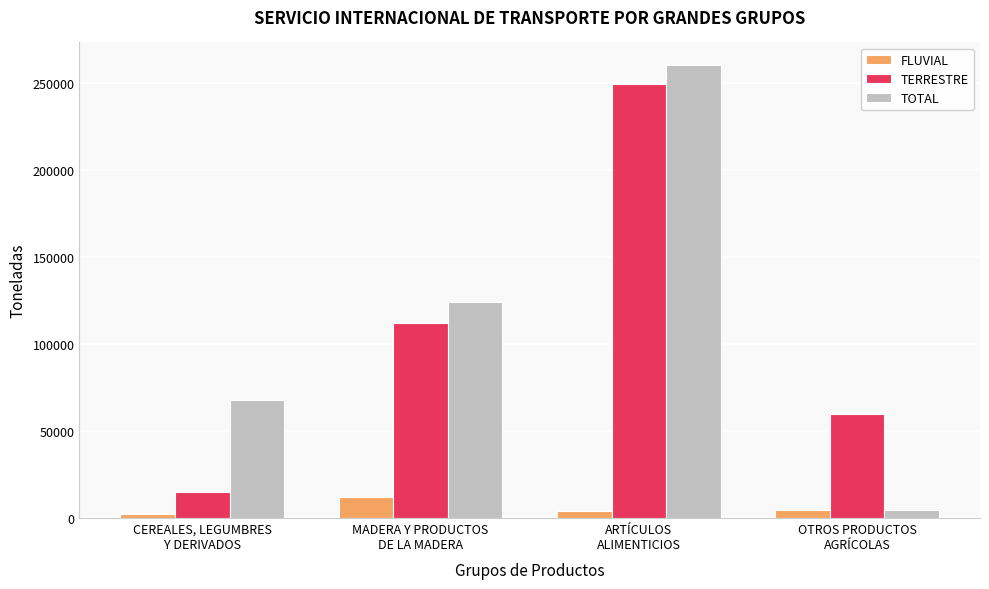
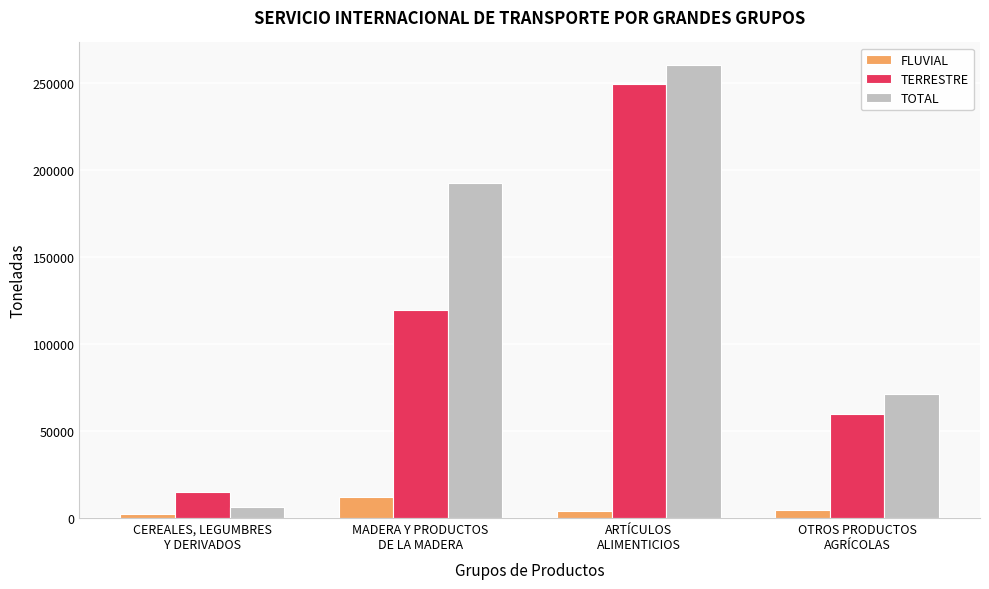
TOTAL, CEREALES, LEGUMBRES Y DERIVADOS: 68000 -> 6000
TERRESTRE, MADERA Y PRODUCTOS DE LA MADERA: 112000 -> 120000
TOTAL, MADERA Y PRODUCTOS DE LA MADERA: 124000 -> 192000
TOTAL, OTROS PRODUCTOS AGRÍCOLAS: 5000 -> 71000
